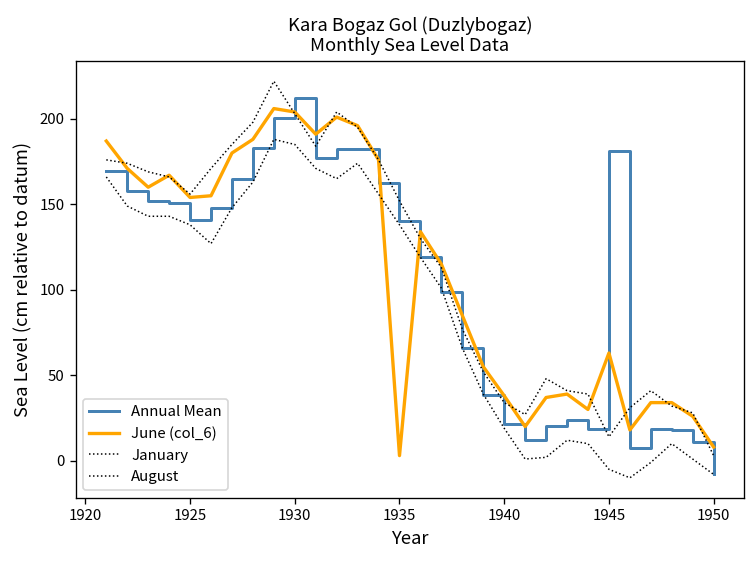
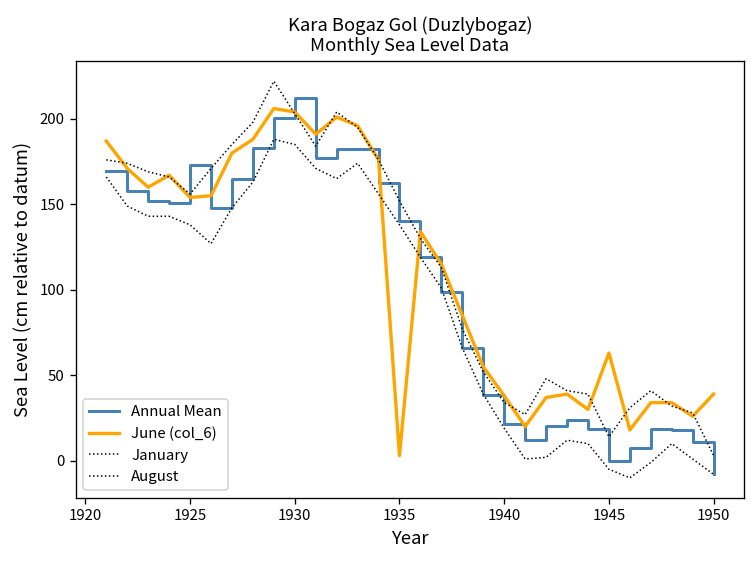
Annual Mean, 1925: 141 -> 173
Annual Mean, 1945: 181 -> 0
June (col_6), 1950: 8 -> 39
